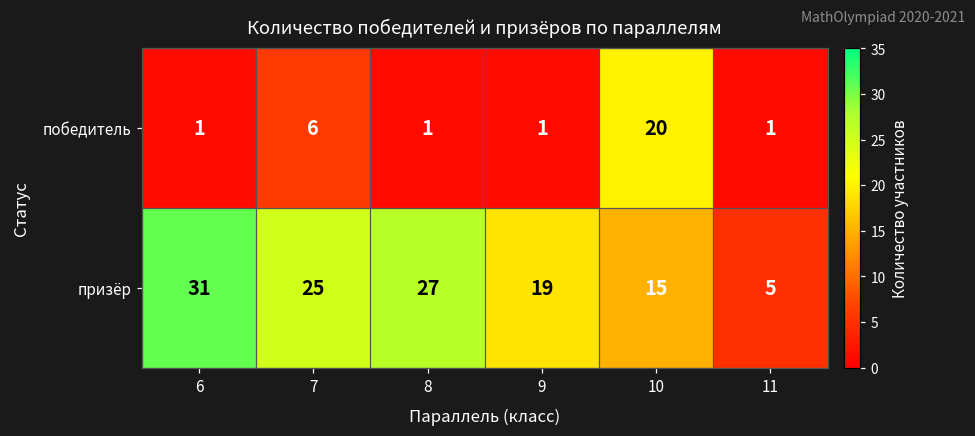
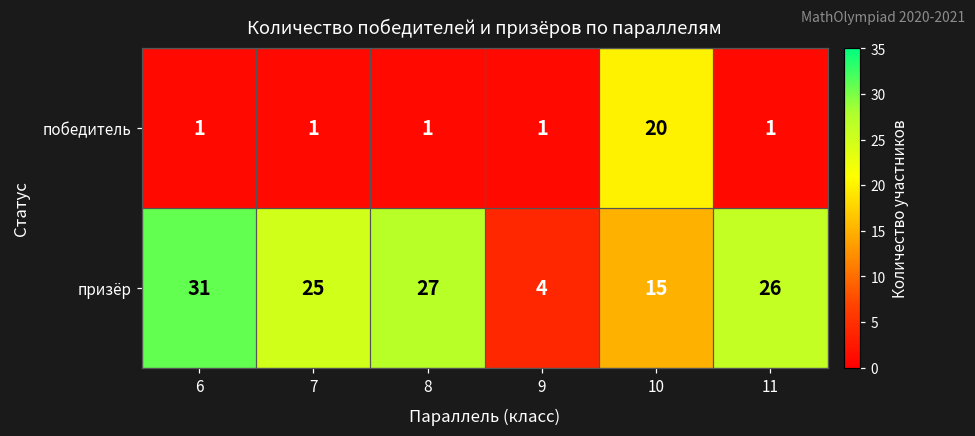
победитель, 7: 6 -> 1
призёр, 9: 19 -> 4
призёр, 11: 5 -> 26
